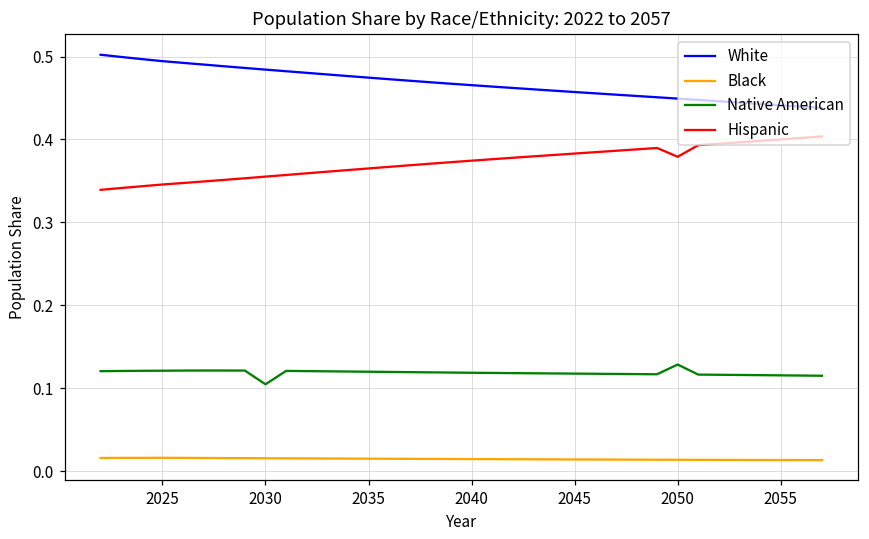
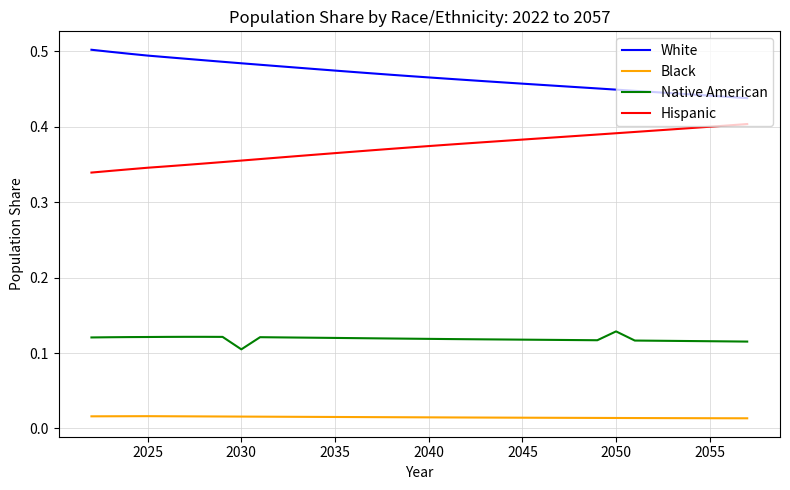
Hispanic, 2050: 0.38 -> 0.39
